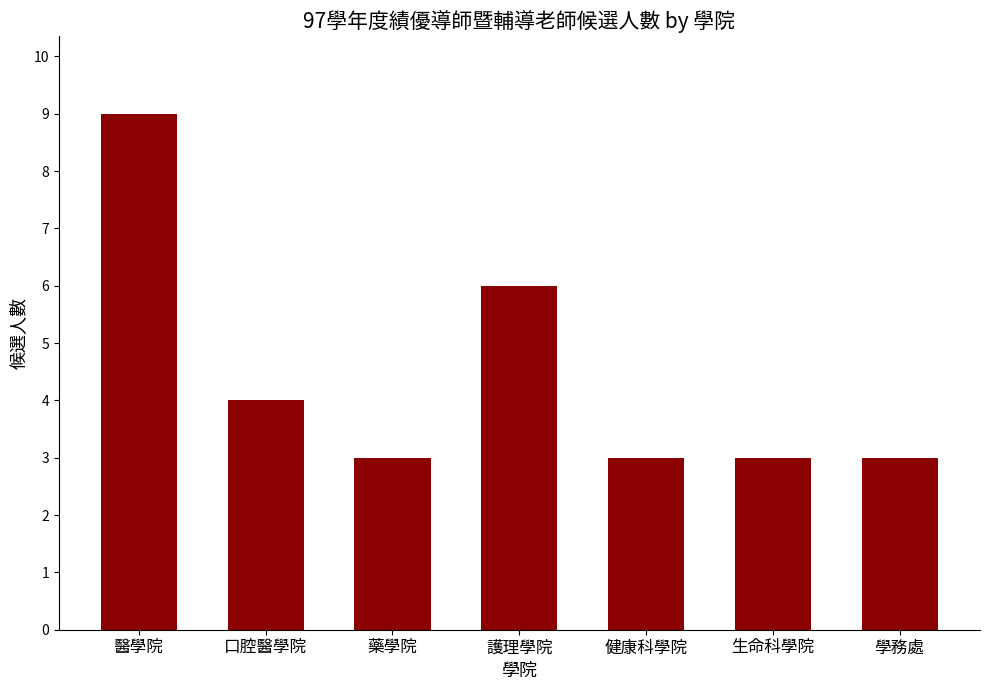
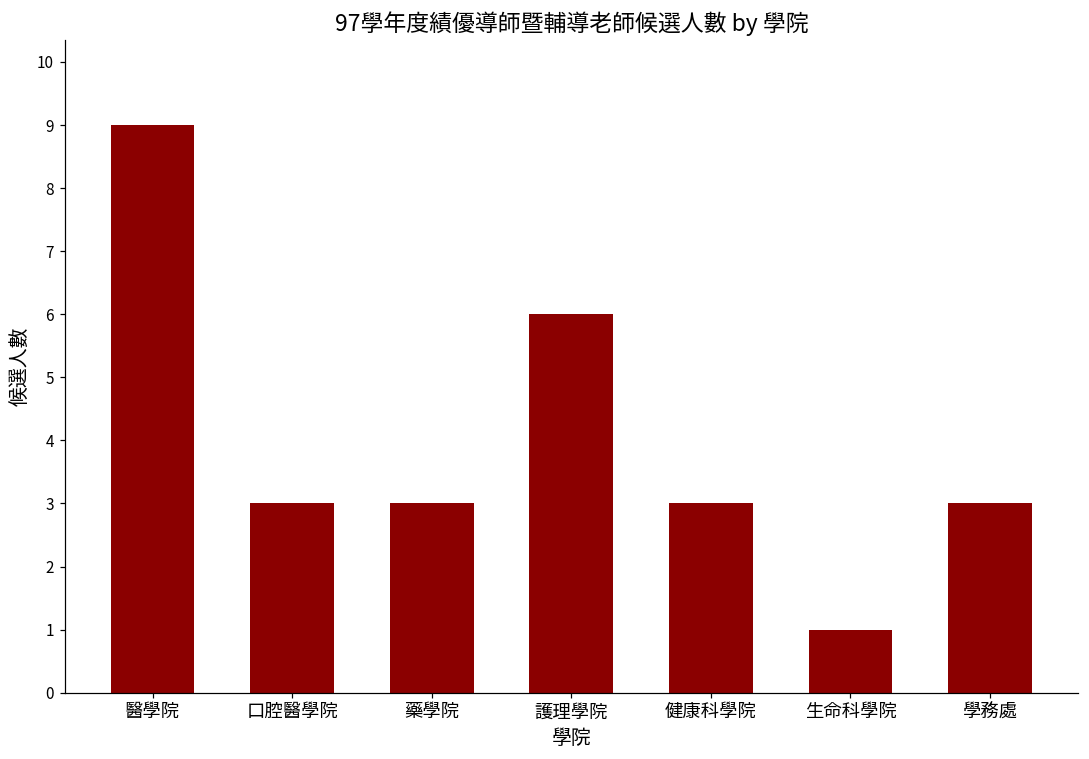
口腔醫學院: 4 -> 3
生命科學院: 3 -> 1
